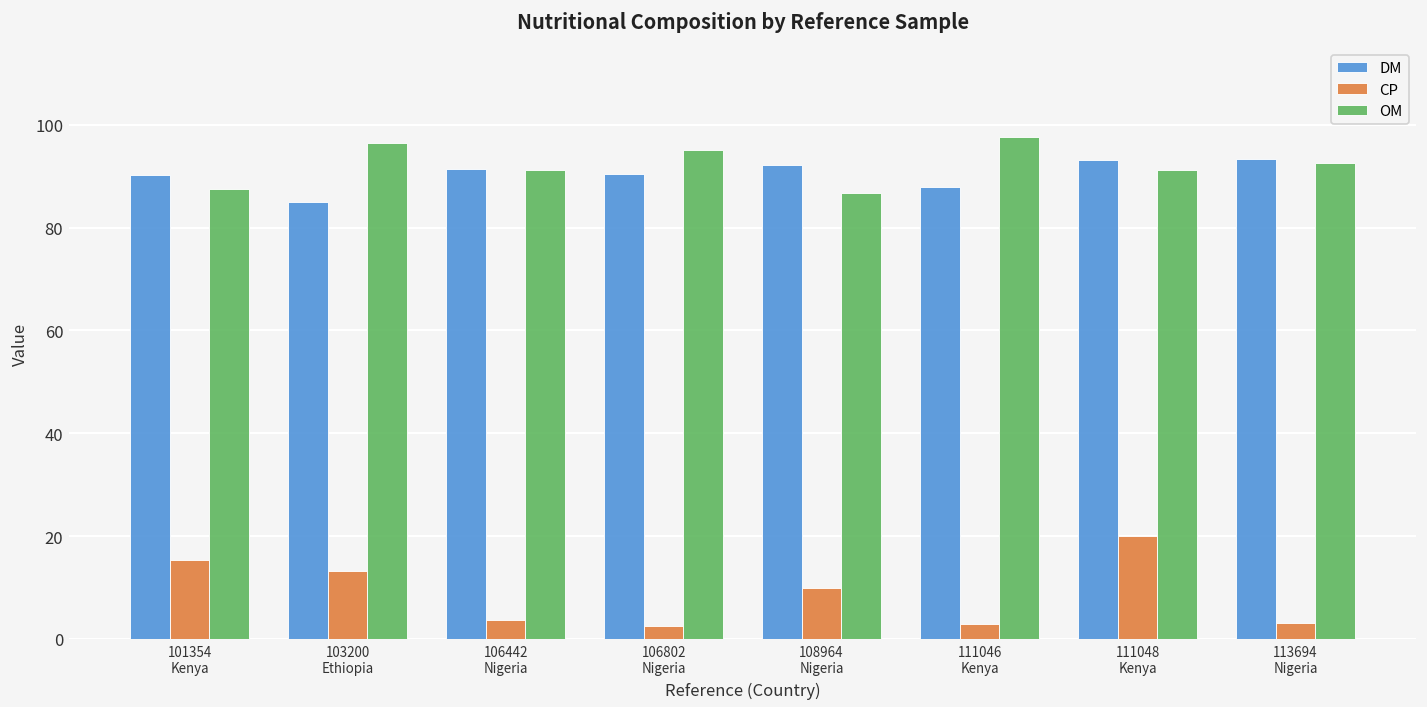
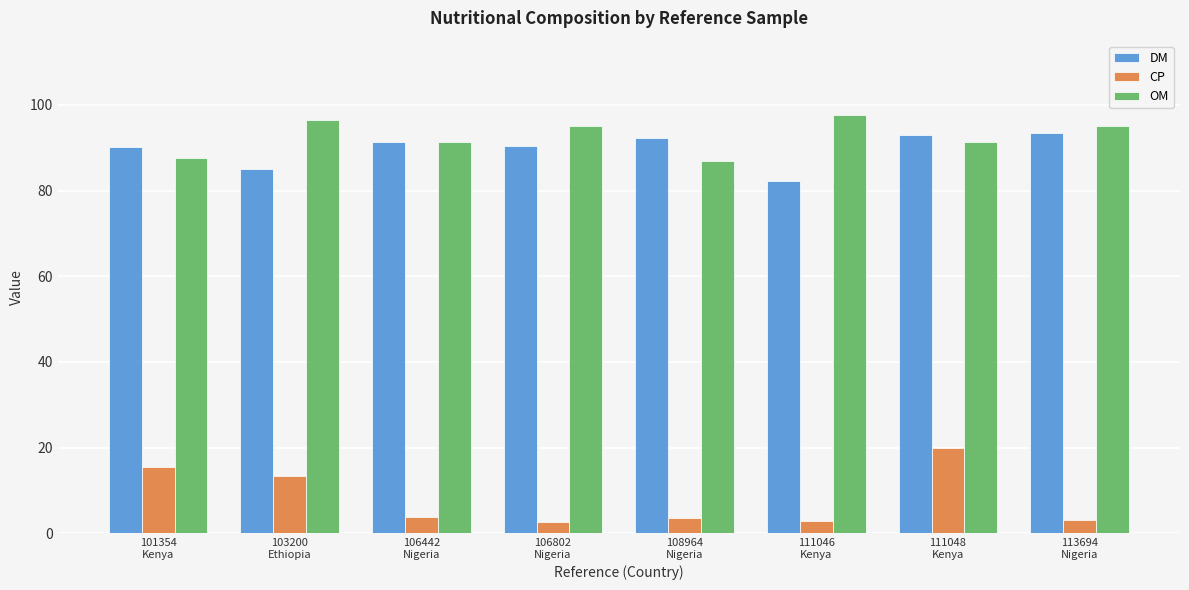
CP, 108964 Nigeria: 10 -> 4
DM, 111046 Kenya: 88 -> 82
OM, 113694 Nigeria: 93 -> 95
